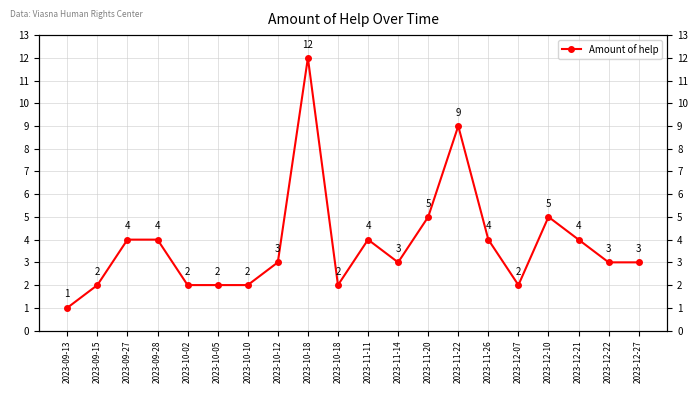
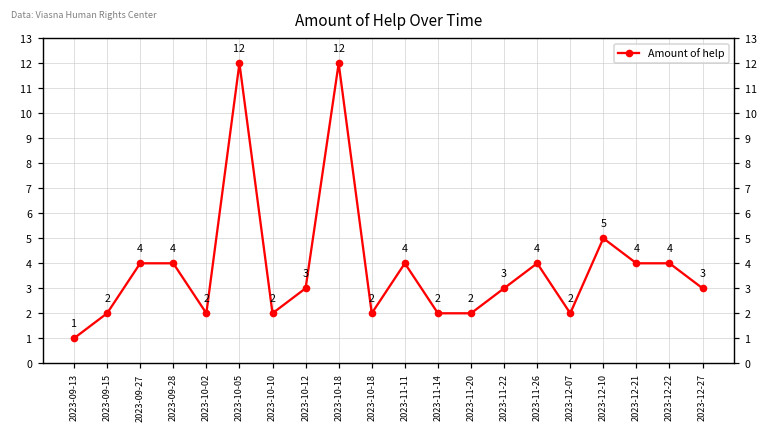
2023-10-05: 2 -> 12
2023-11-14: 3 -> 2
2023-11-20: 5 -> 2
2023-11-22: 9 -> 3
2023-12-22: 3 -> 4
